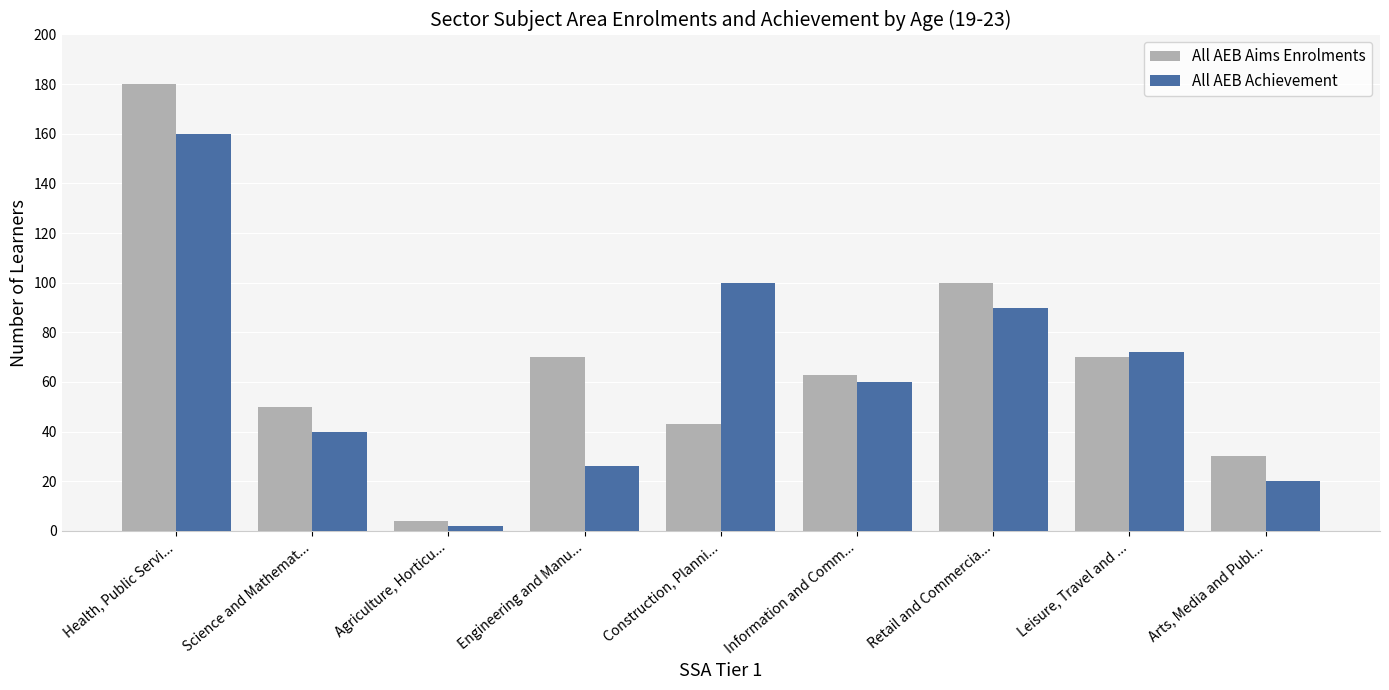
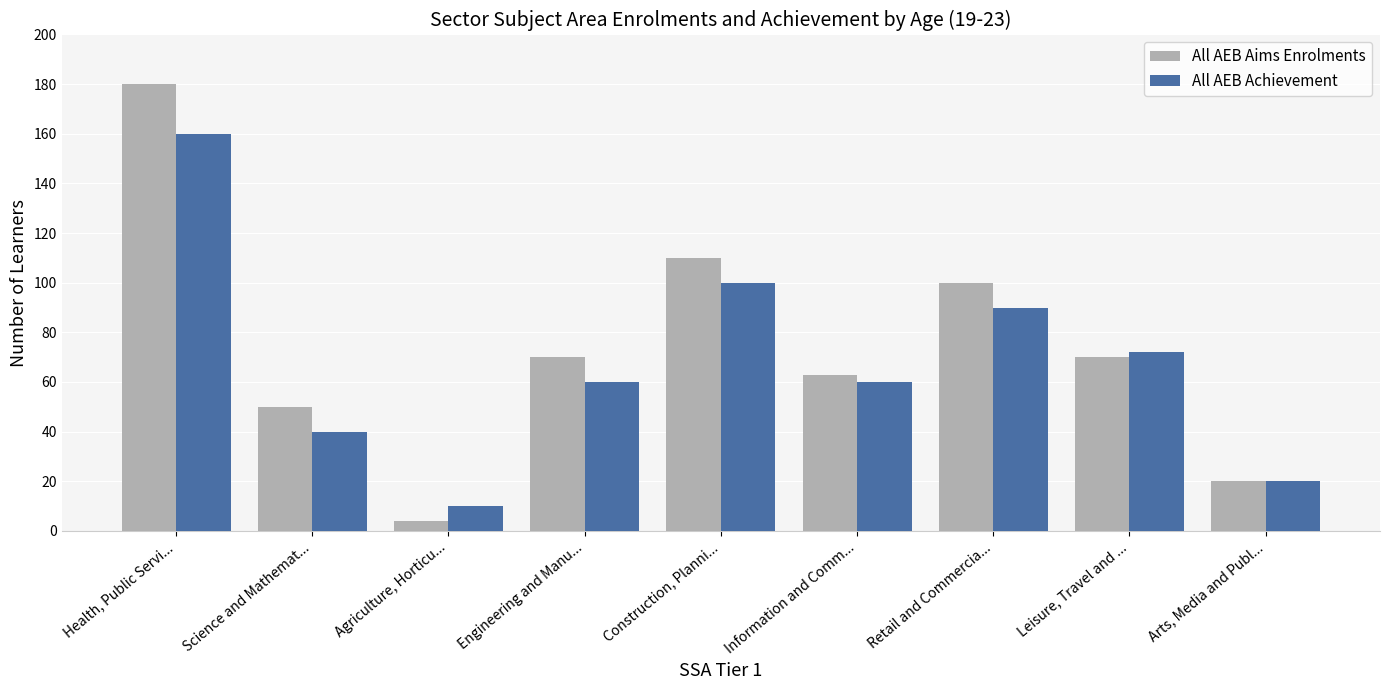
All AEB Achievement, Agriculture, Horticu...: 2 -> 10
All AEB Achievement, Engineering and Manu...: 26 -> 60
All AEB Aims Enrolments, Construction, Planni...: 43 -> 110
All AEB Aims Enrolments, Arts, Media and Publ...: 30 -> 20
